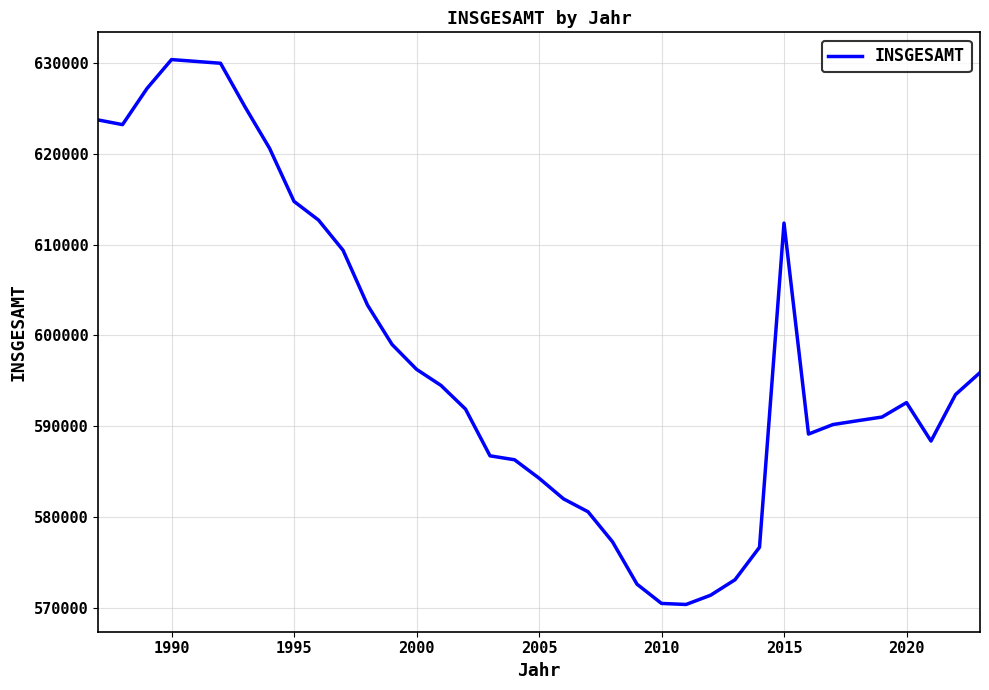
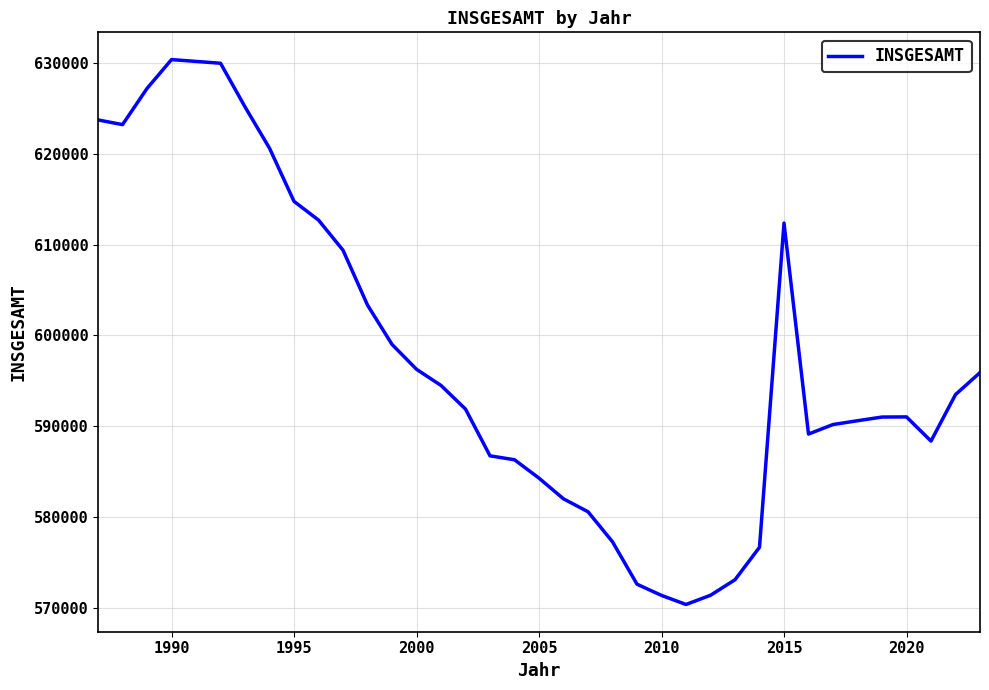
2010: 570500 -> 571400
2020: 593000 -> 591000
